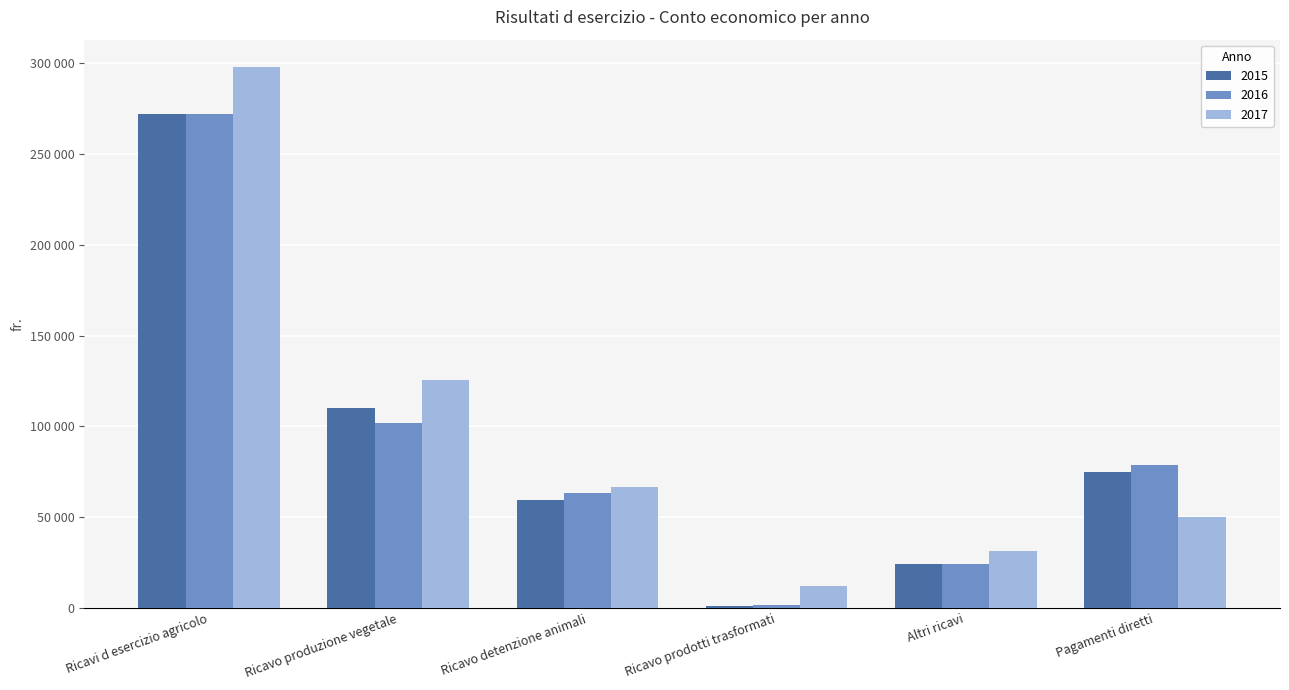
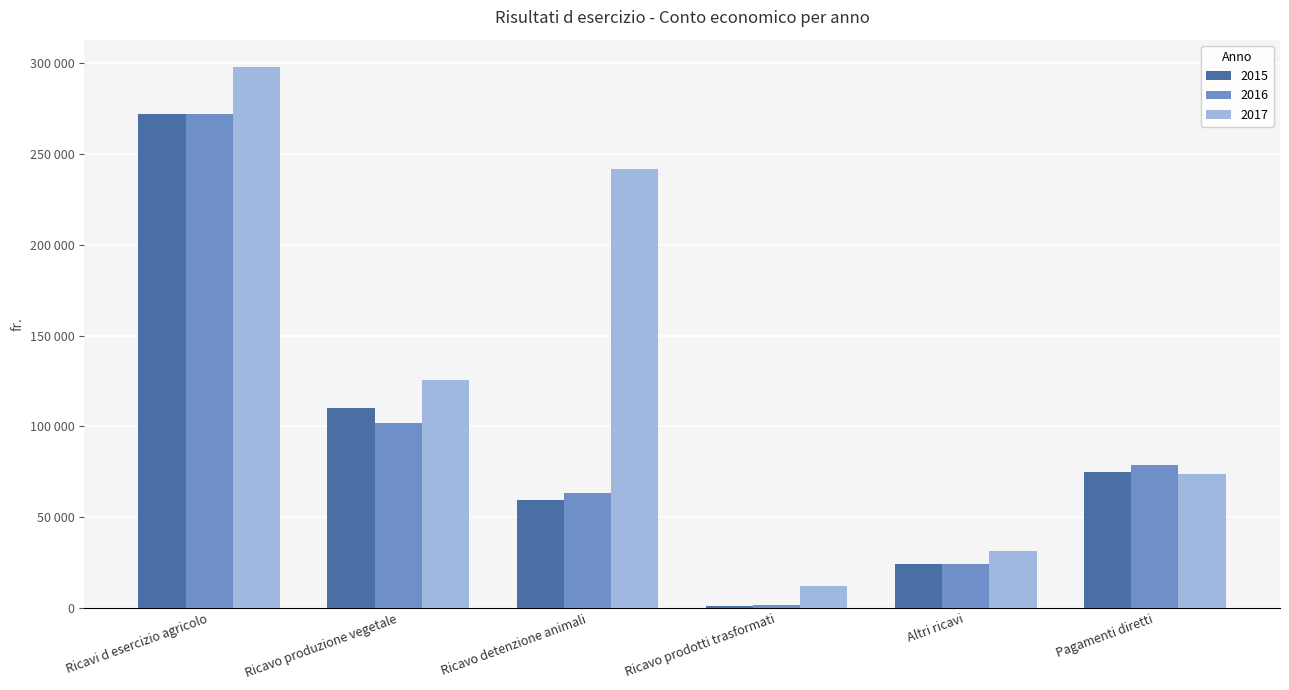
2017, Ricavo detenzione animali: 67000 -> 242000
2017, Pagamenti diretti: 50000 -> 74000
